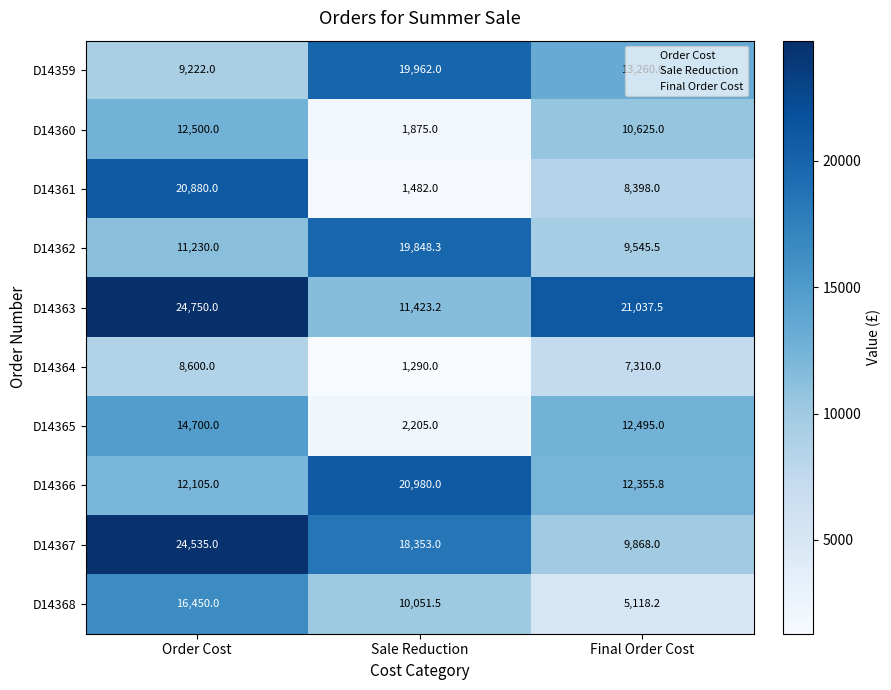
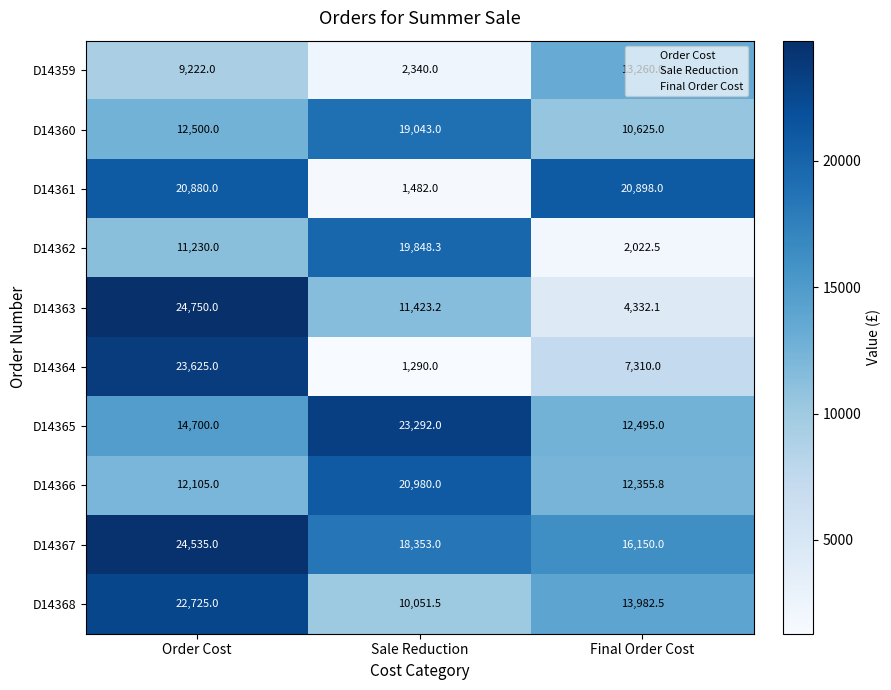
D14359, Sale Reduction: 19,962.0 -> 2,340.0
D14360, Sale Reduction: 1,875.0 -> 19,043.0
D14361, Final Order Cost: 8,398.0 -> 20,898.0
D14362, Final Order Cost: 9,545.5 -> 2,022.5
D14363, Final Order Cost: 21,037.5 -> 4,332.1
D14364, Order Cost: 8,600.0 -> 23,625.0
D14365, Sale Reduction: 2,205.0 -> 23,292.0
D14367, Final Order Cost: 9,868.0 -> 16,150.0
D14368, Order Cost: 16,450.0 -> 22,725.0
D14368, Final Order Cost: 5,118.2 -> 13,982.5
